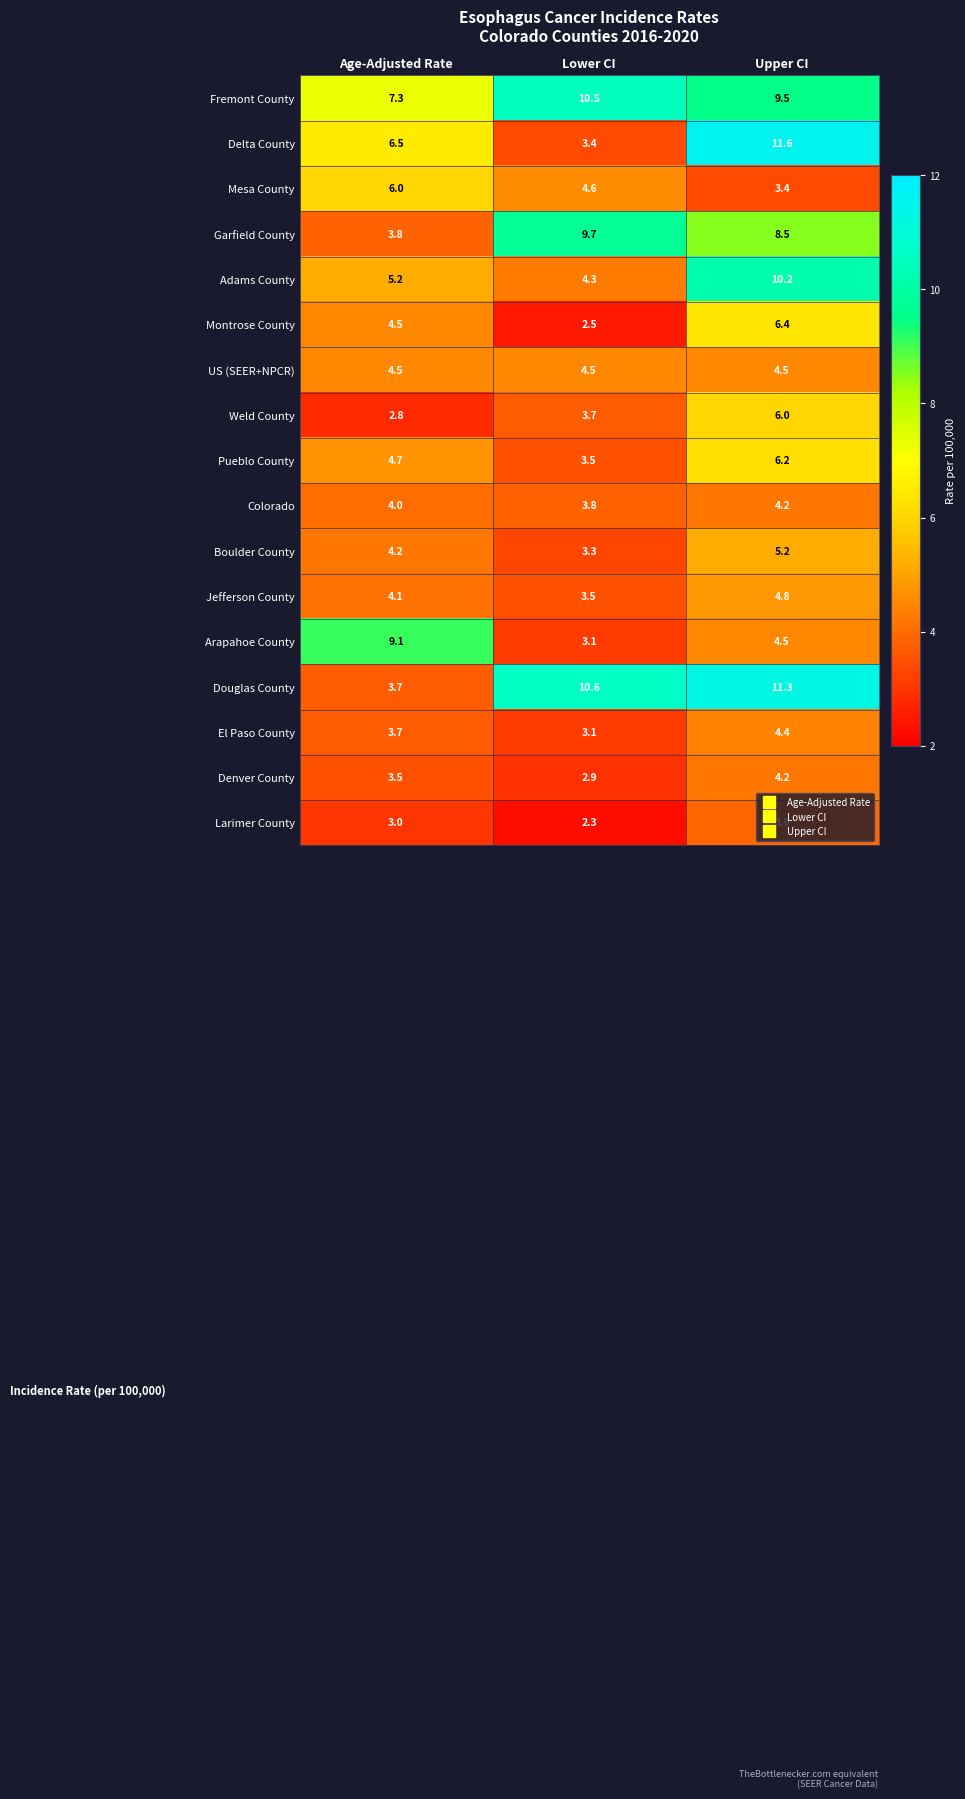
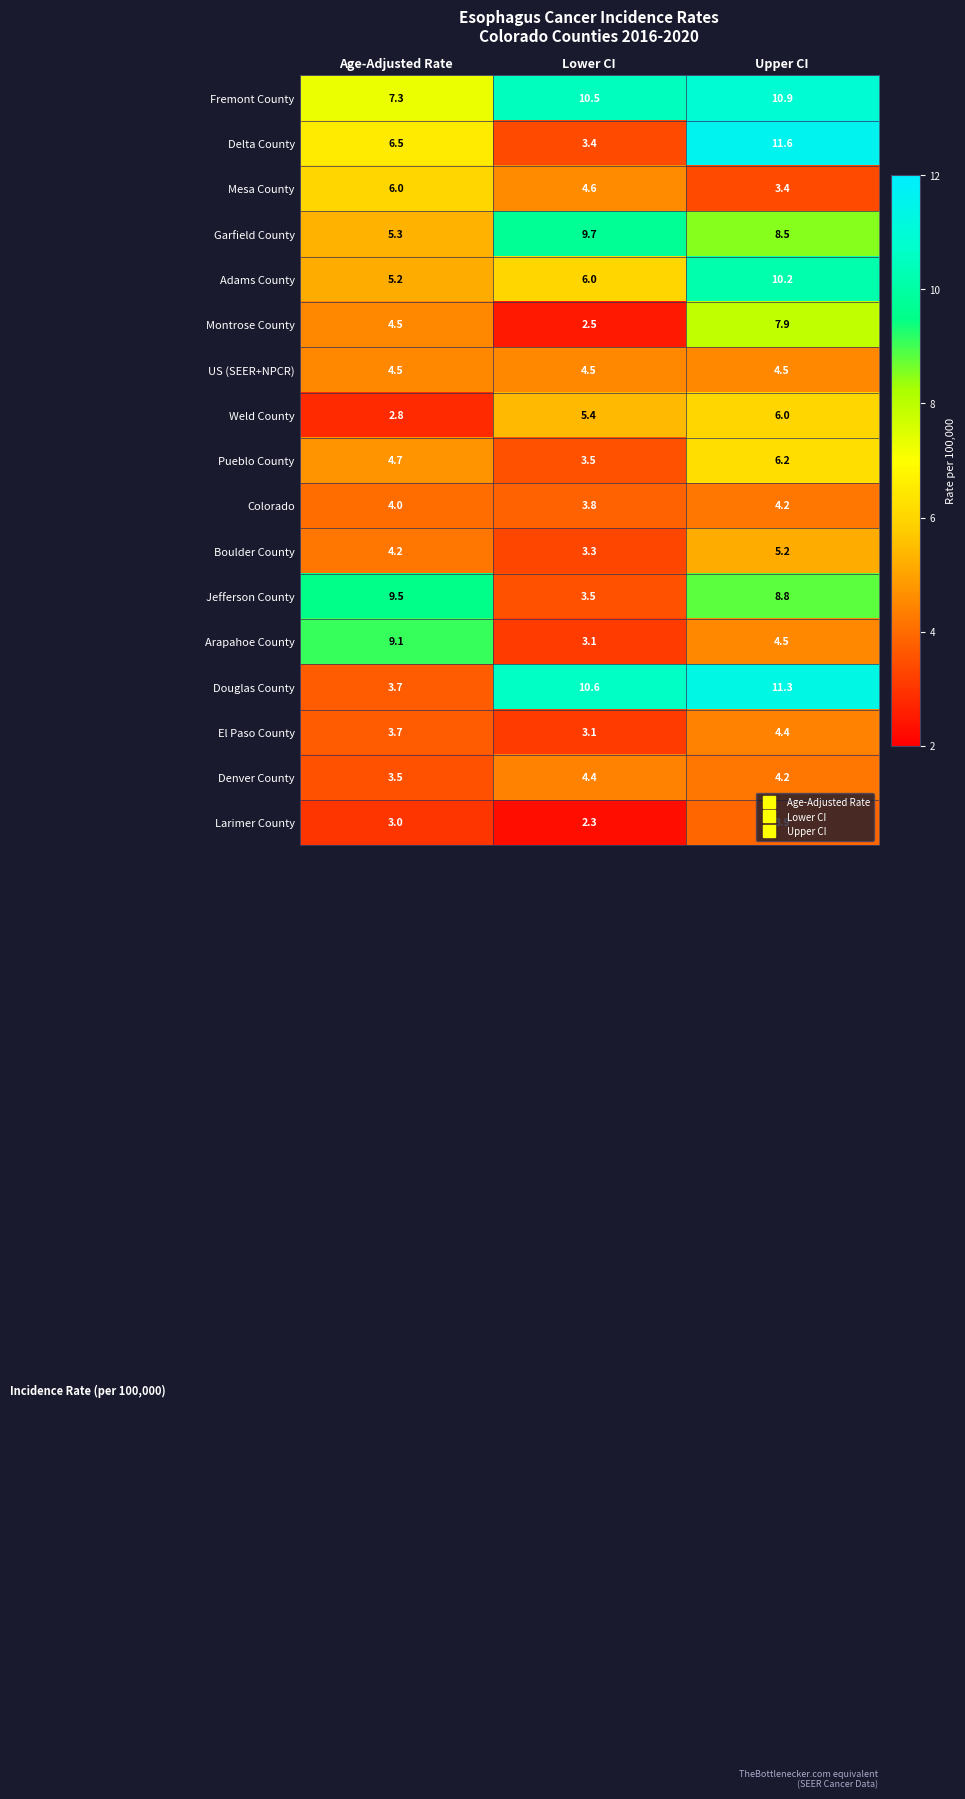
Fremont County, Upper CI: 9.5 -> 10.9
Garfield County, Age-Adjusted Rate: 3.8 -> 5.3
Adams County, Lower CI: 4.3 -> 6.0
Montrose County, Upper CI: 6.4 -> 7.9
Weld County, Lower CI: 3.7 -> 5.4
Jefferson County, Age-Adjusted Rate: 4.1 -> 9.5
Jefferson County, Upper CI: 4.8 -> 8.8
Denver County, Lower CI: 2.9 -> 4.4
